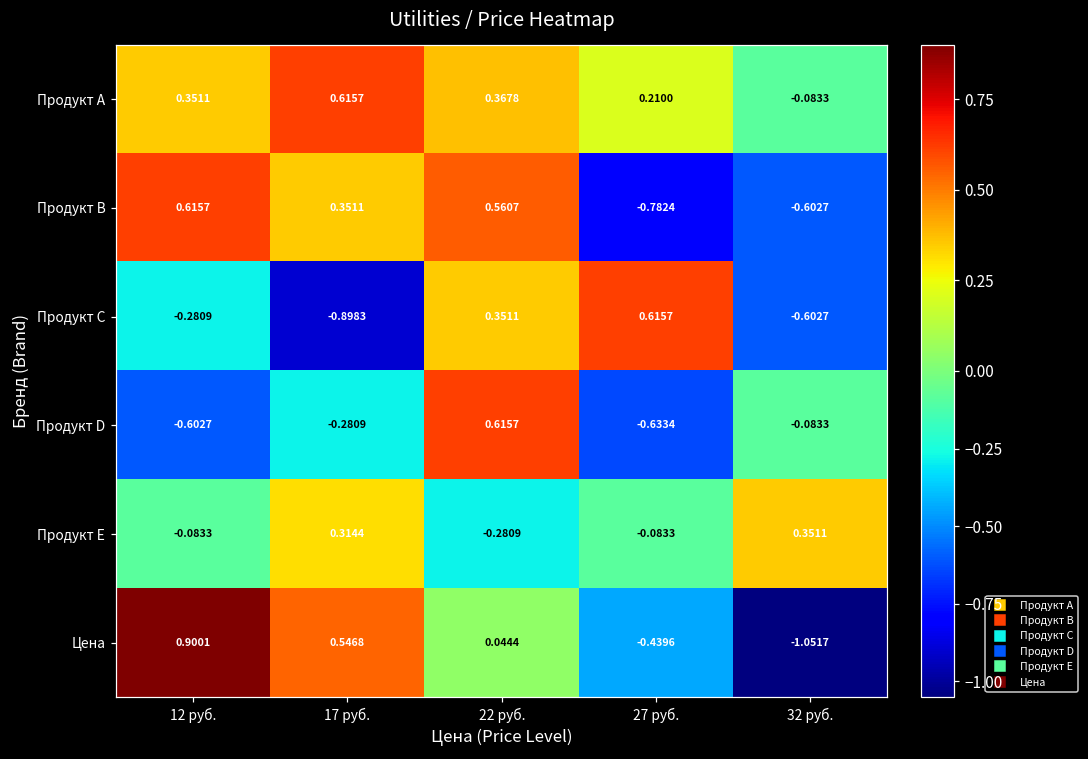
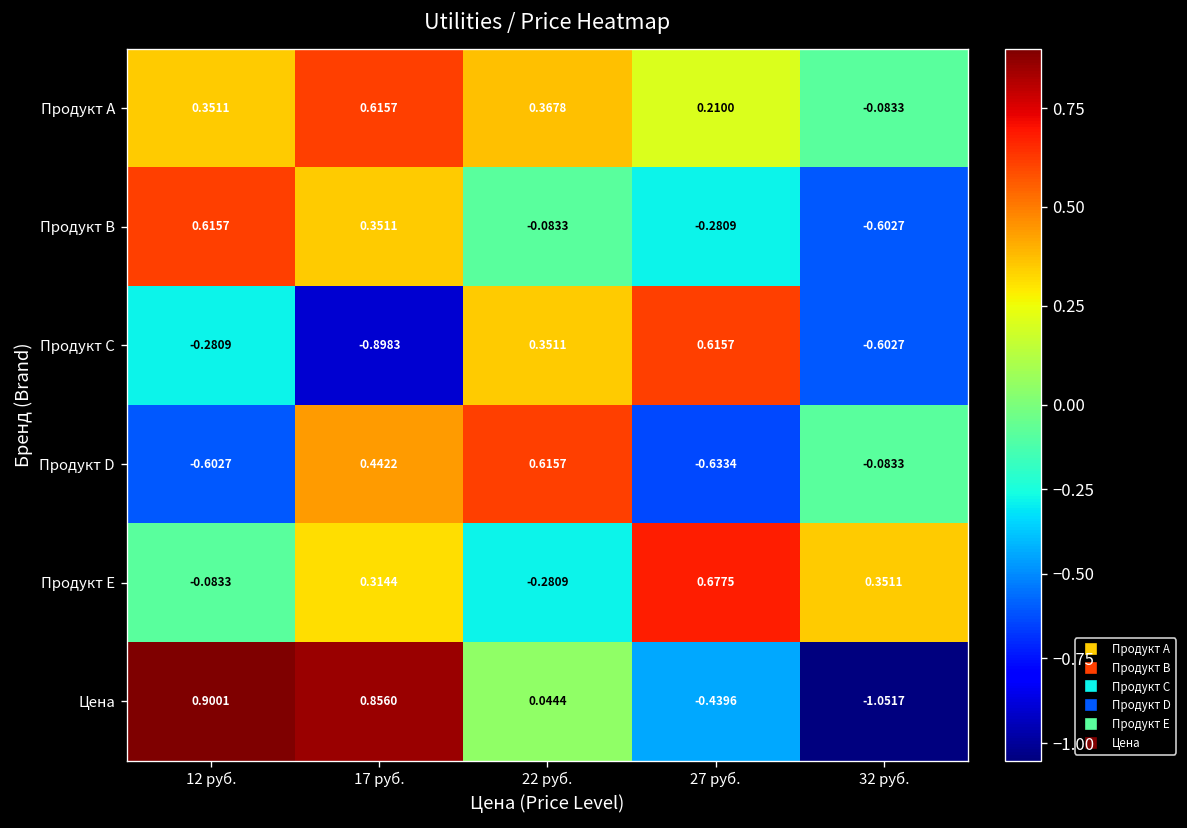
Продукт В, 22 руб.: 0.5607 -> -0.0833
Продукт В, 27 руб.: -0.7824 -> -0.2809
Продукт D, 17 руб.: -0.2809 -> 0.4422
Продукт Е, 27 руб.: -0.0833 -> 0.6775
Цена, 17 руб.: 0.5468 -> 0.8560
